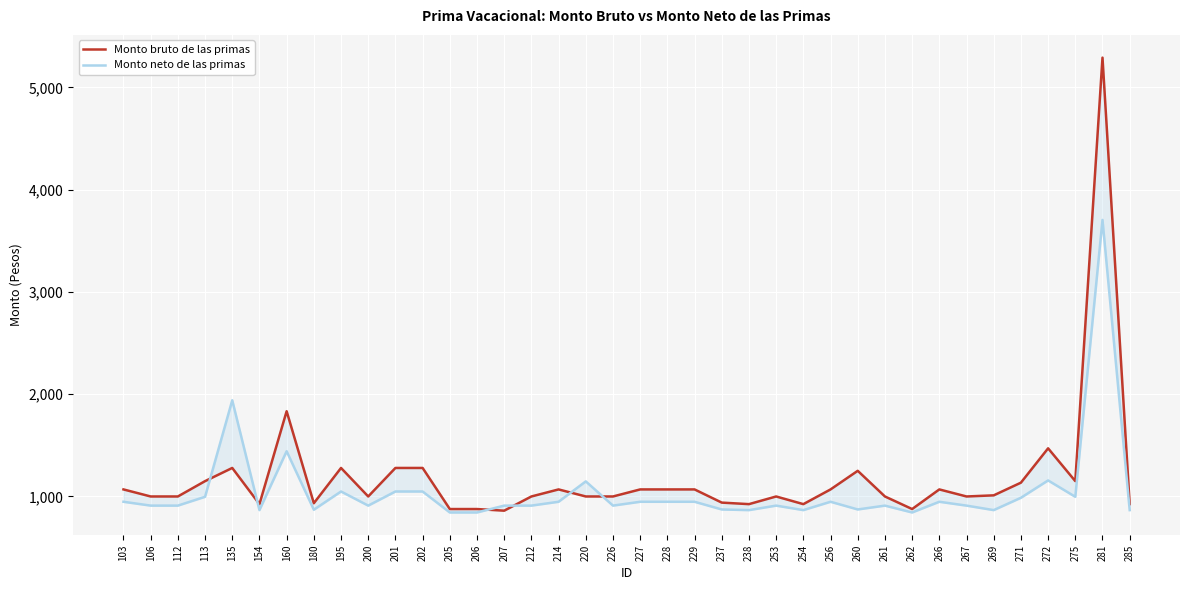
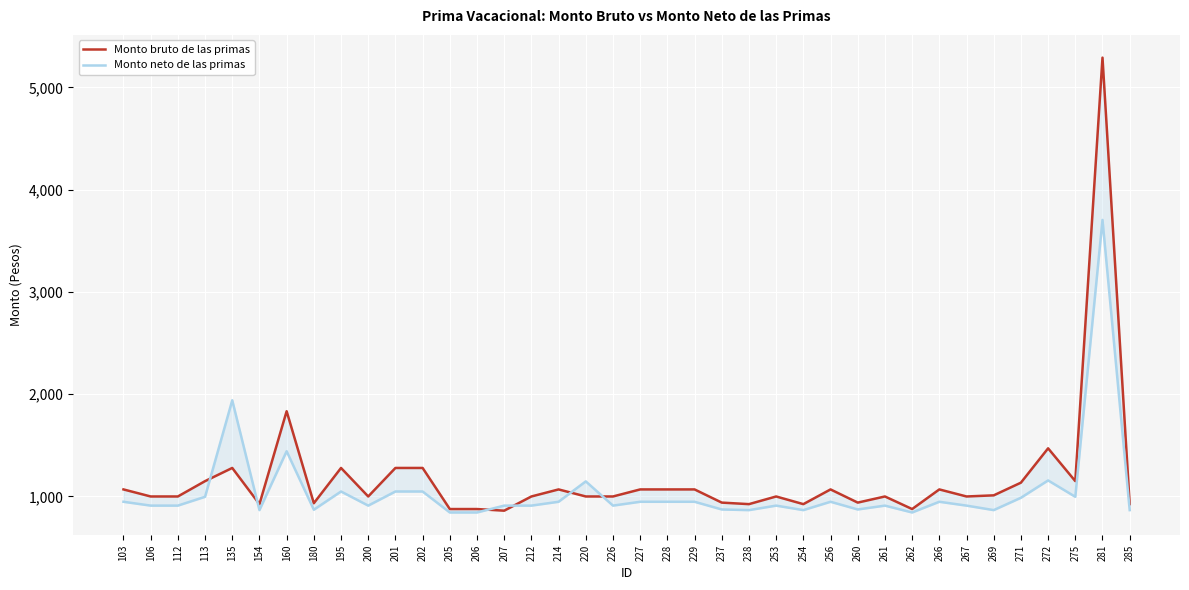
Monto bruto de las primas, 260: 1,250 -> 940
